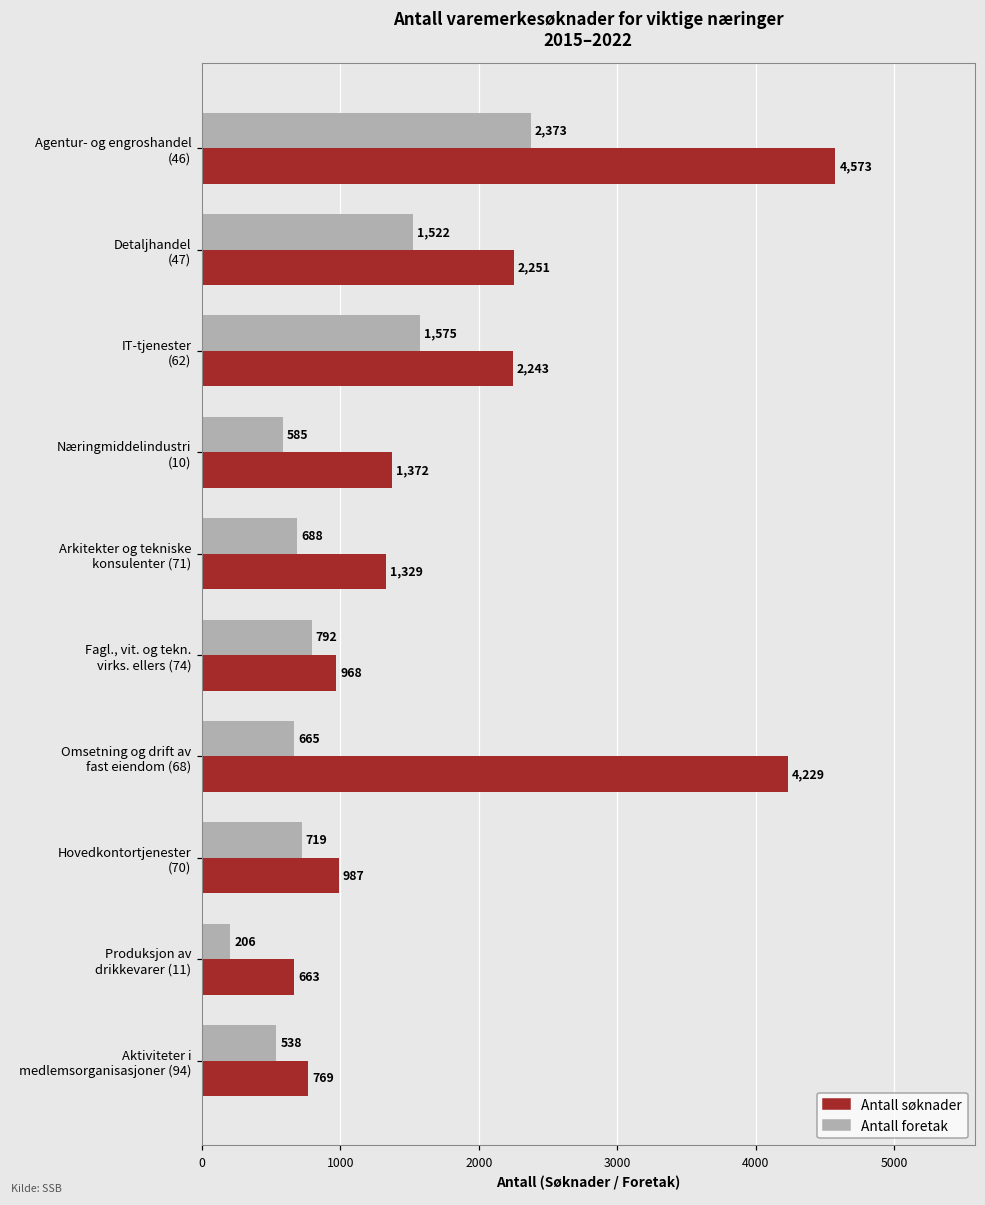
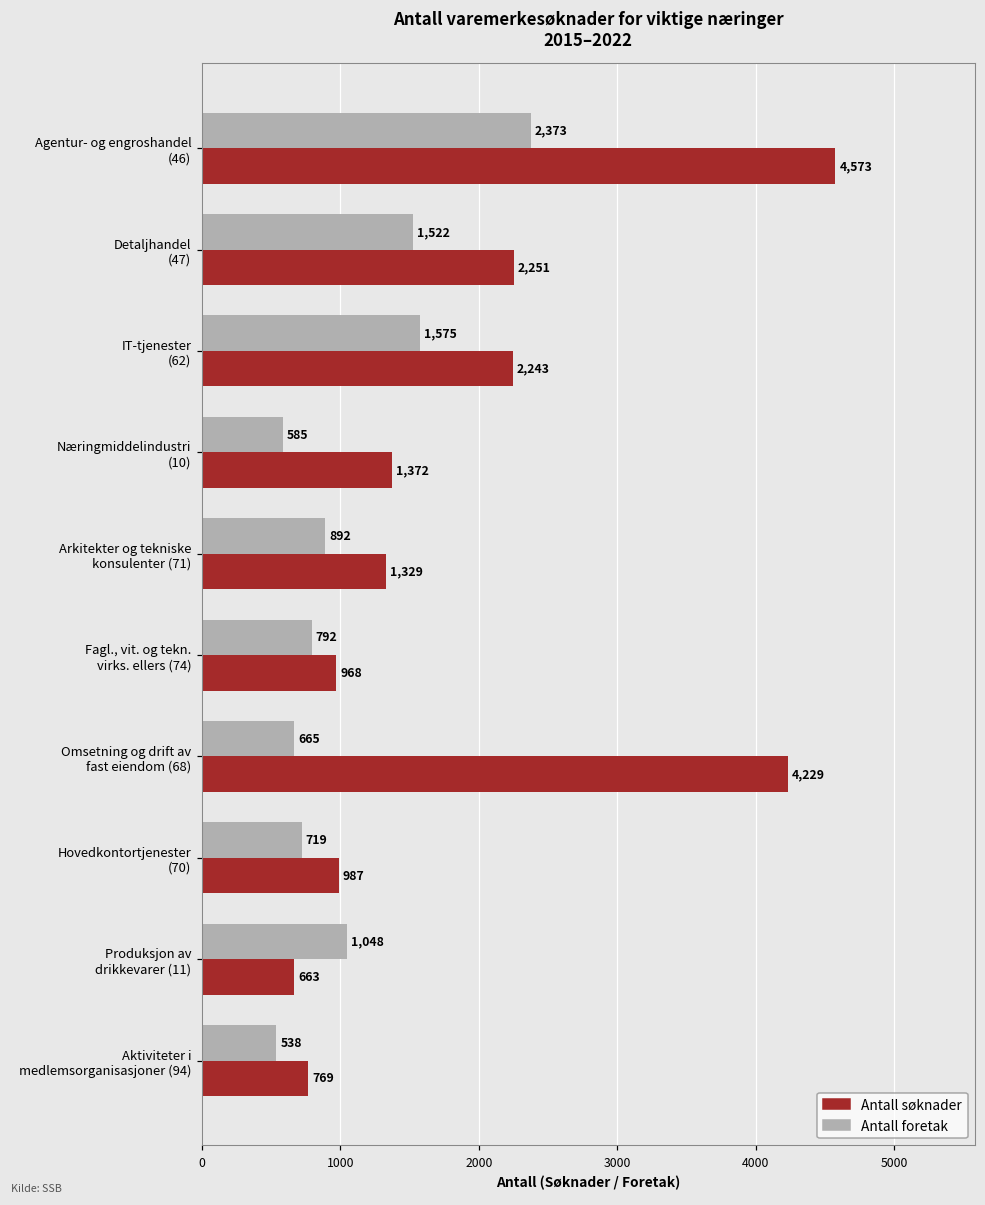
Antall foretak, Arkitekter og tekniske konsulenter (71): 688 -> 892
Antall foretak, Produksjon av drikkevarer (11): 206 -> 1,048
